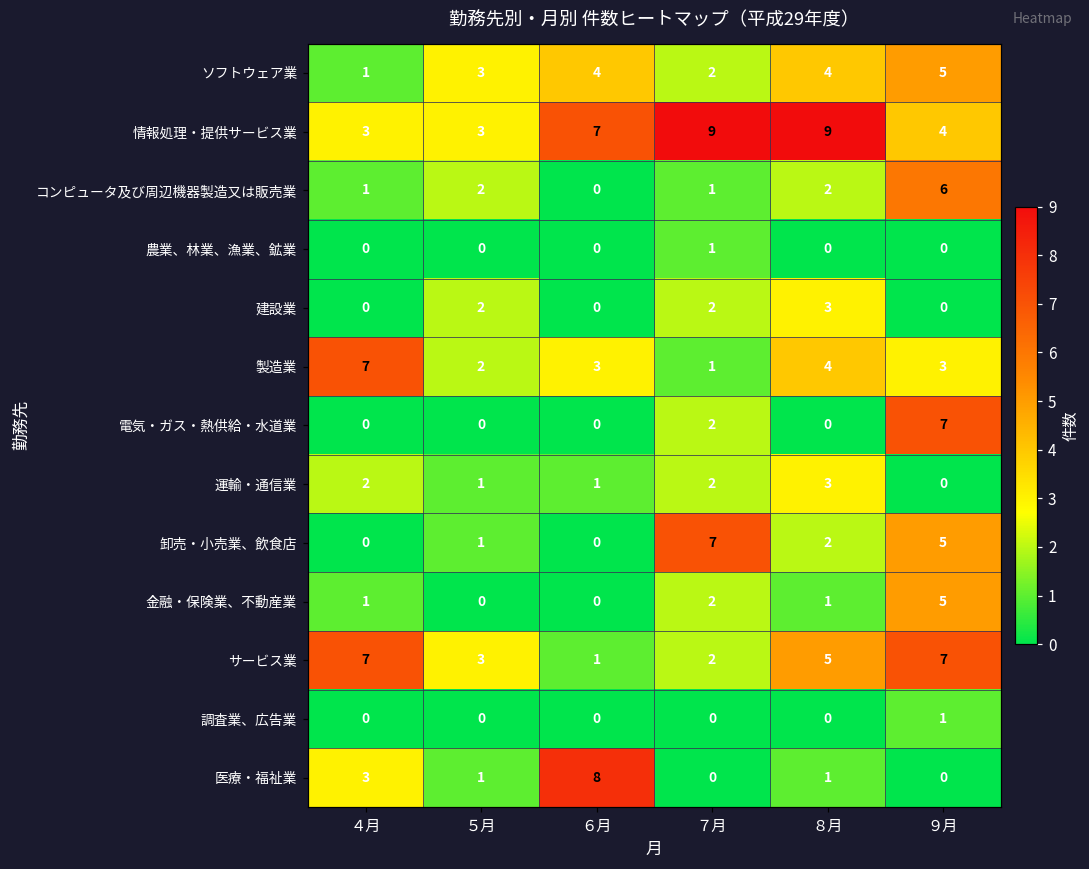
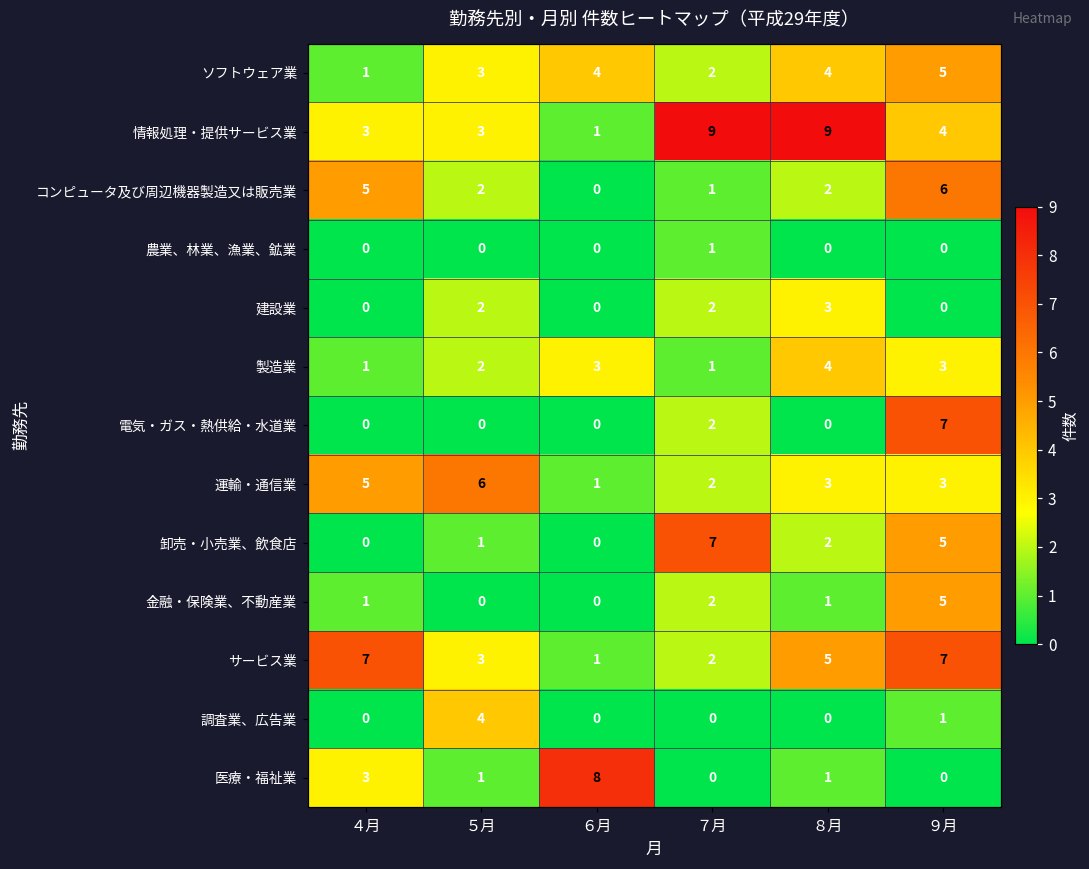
情報処理・提供サービス業, ６月: 7 -> 1
コンピュータ及び周辺機器製造又は販売業, ４月: 1 -> 5
製造業, ４月: 7 -> 1
運輸・通信業, ４月: 2 -> 5
運輸・通信業, ５月: 1 -> 6
運輸・通信業, ９月: 0 -> 3
調査業、広告業, ５月: 0 -> 4
